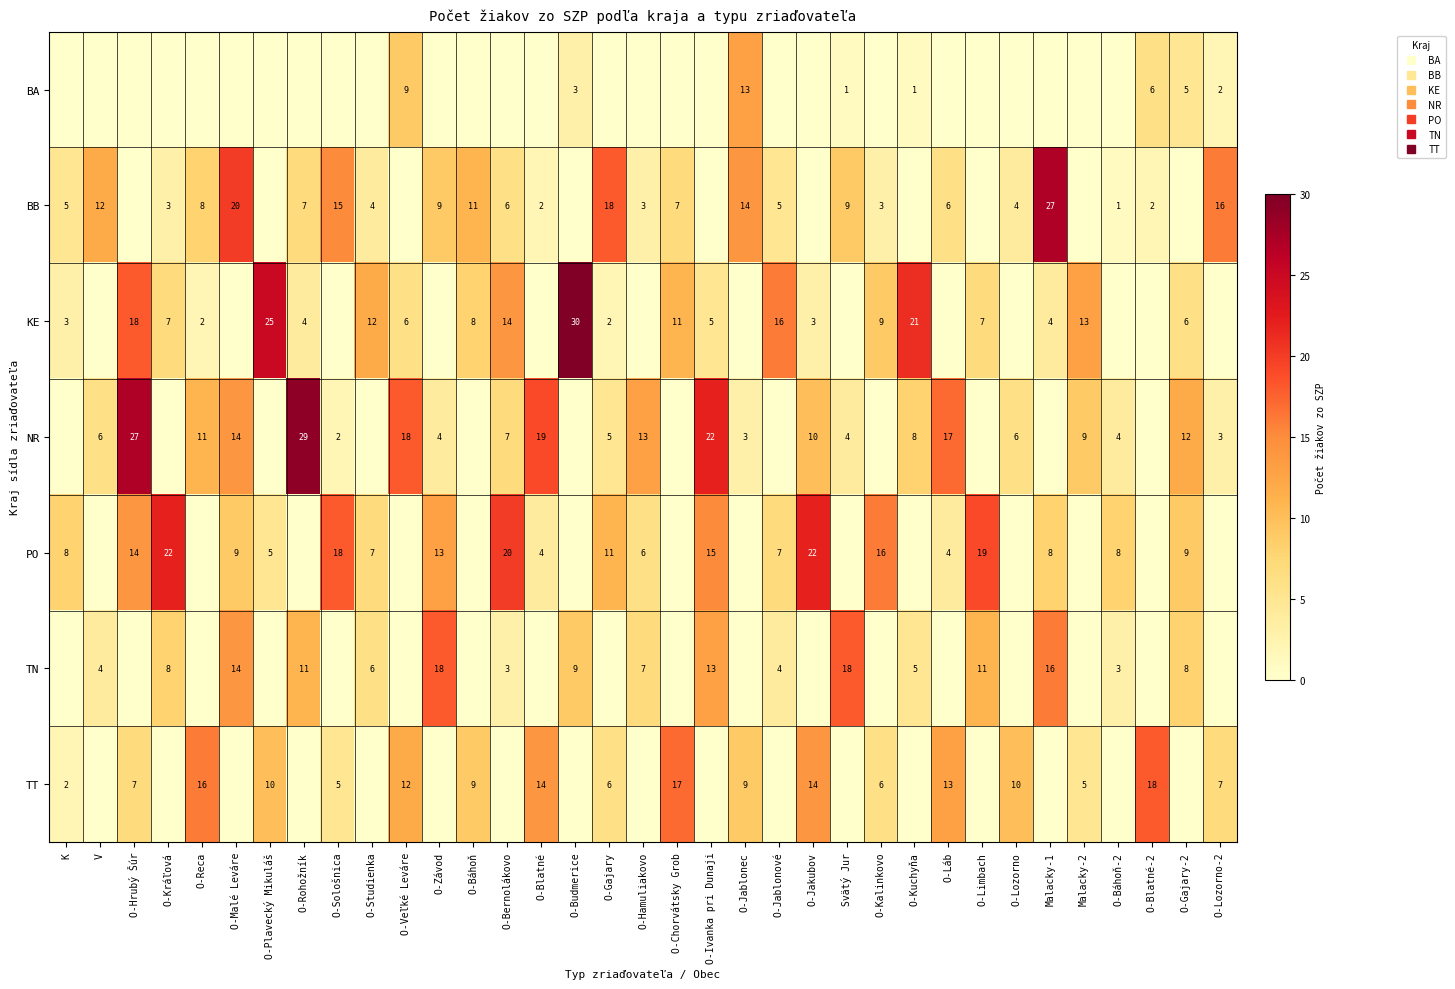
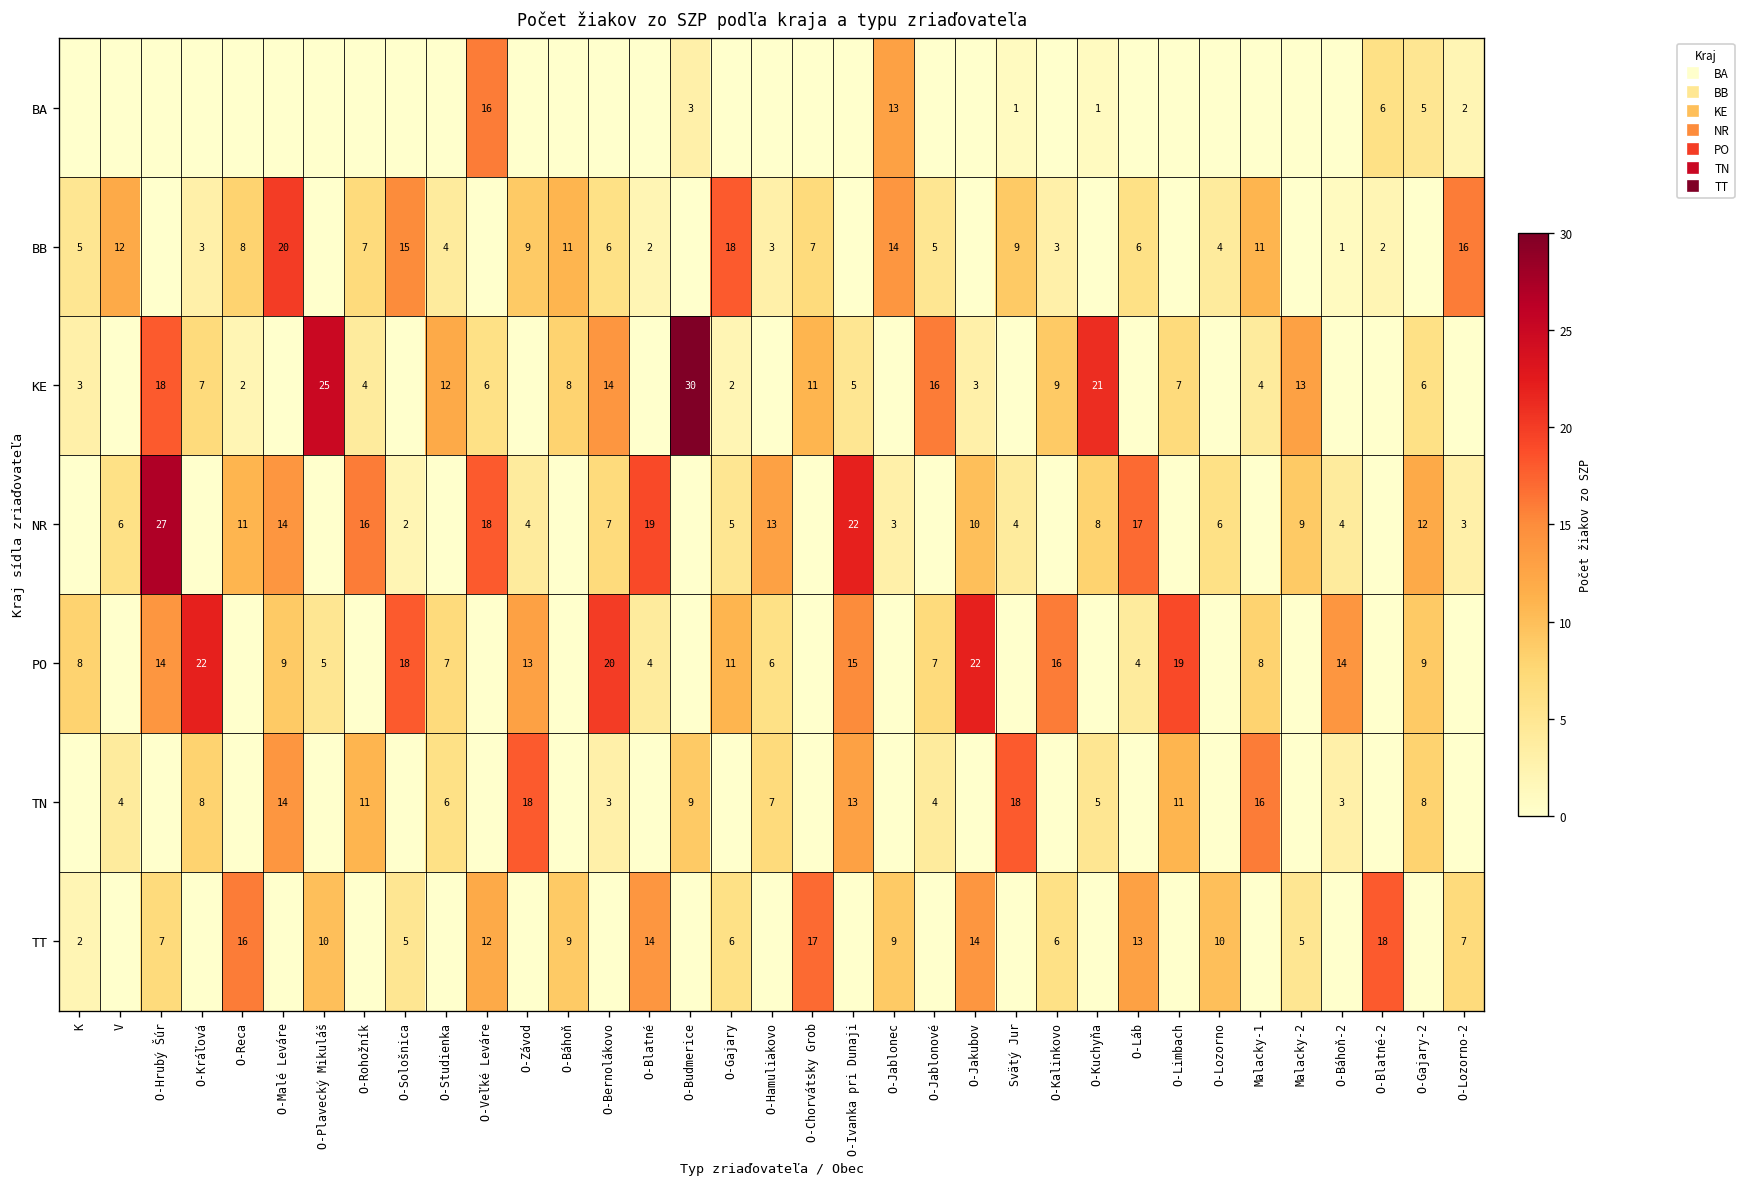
BA, O-Veľké Leváre: 9 -> 16
BB, Malacky-1: 27 -> 11
NR, O-Rohožník: 29 -> 16
PO, O-Báhoň-2: 8 -> 14
